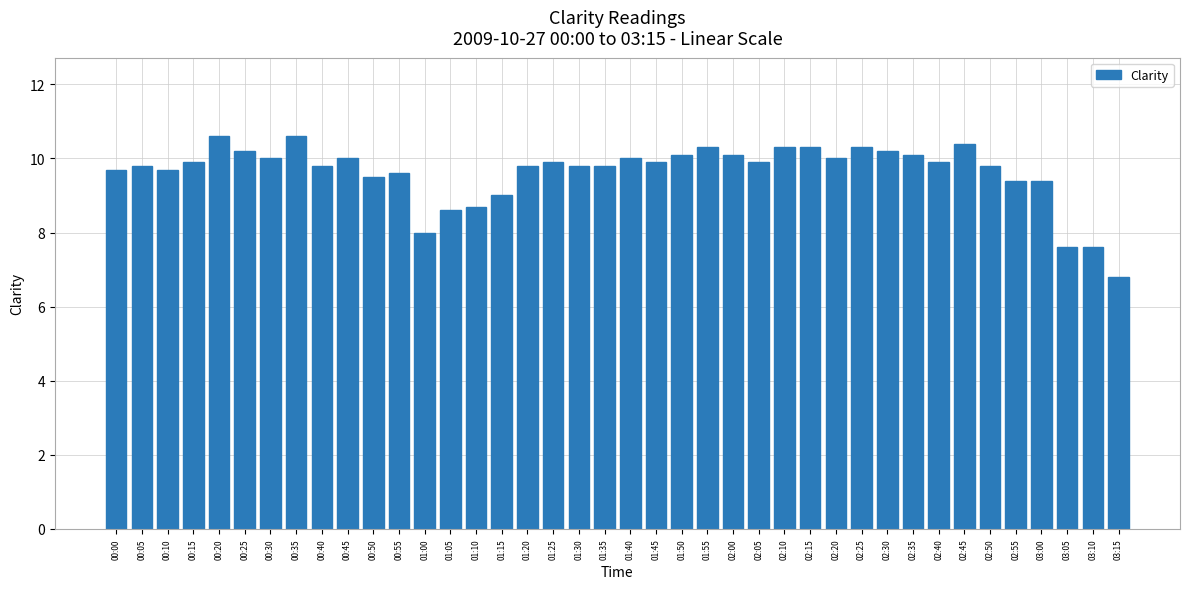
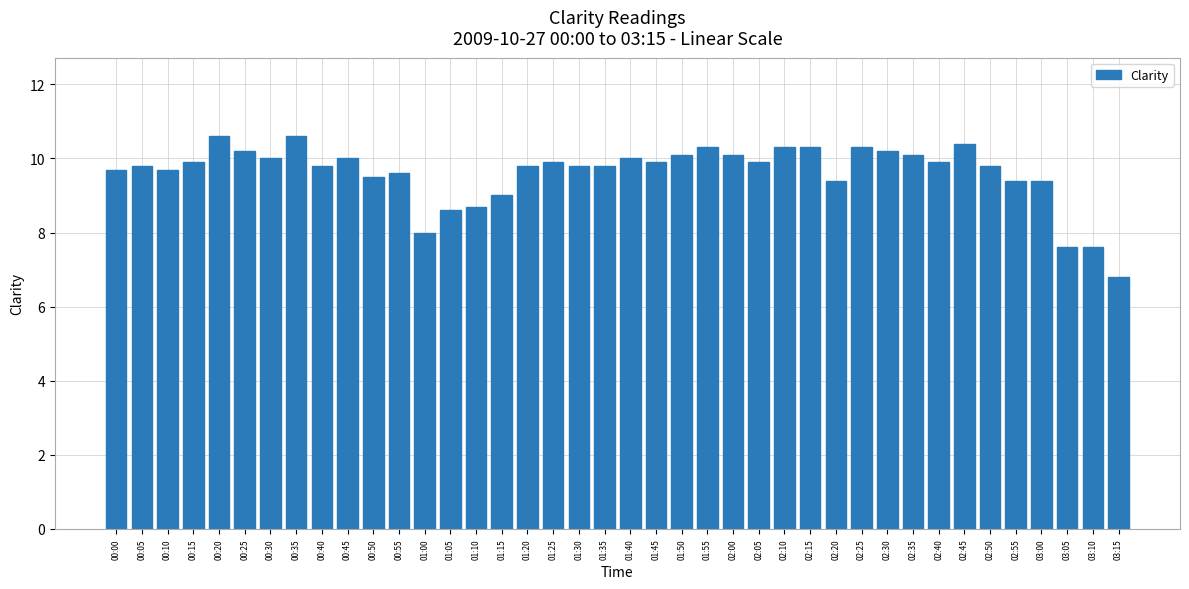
02:20: 10.0 -> 9.4
